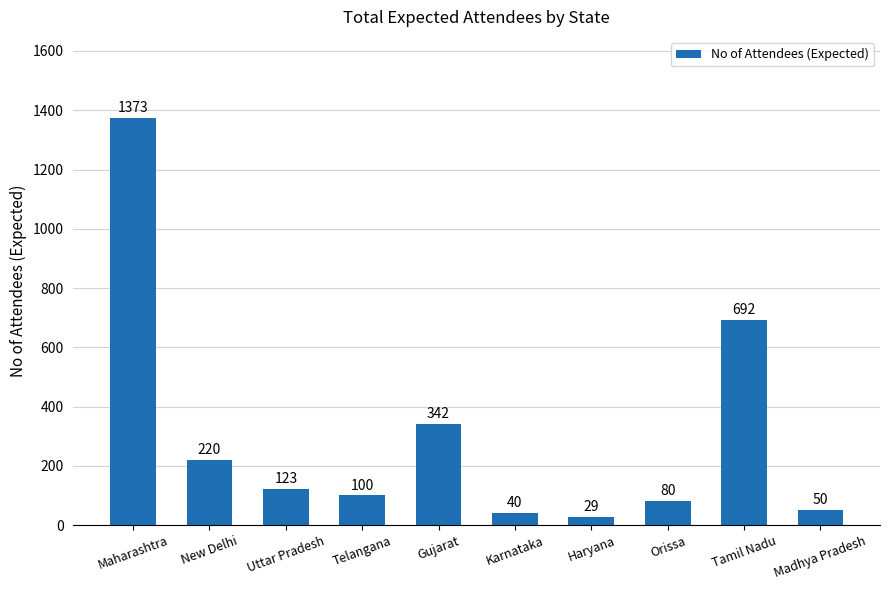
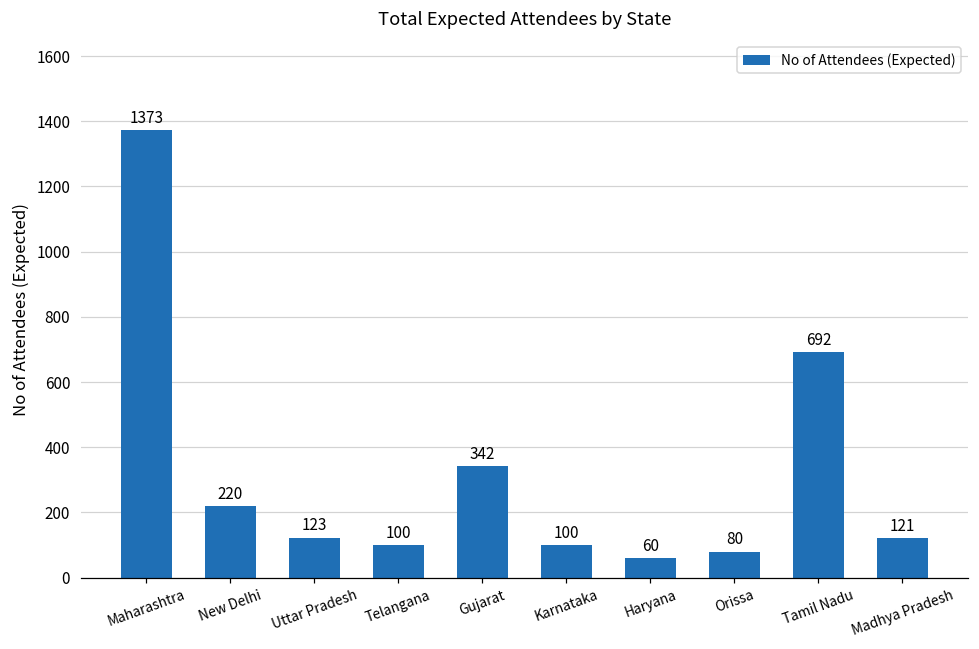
Karnataka: 40 -> 100
Haryana: 29 -> 60
Madhya Pradesh: 50 -> 121
